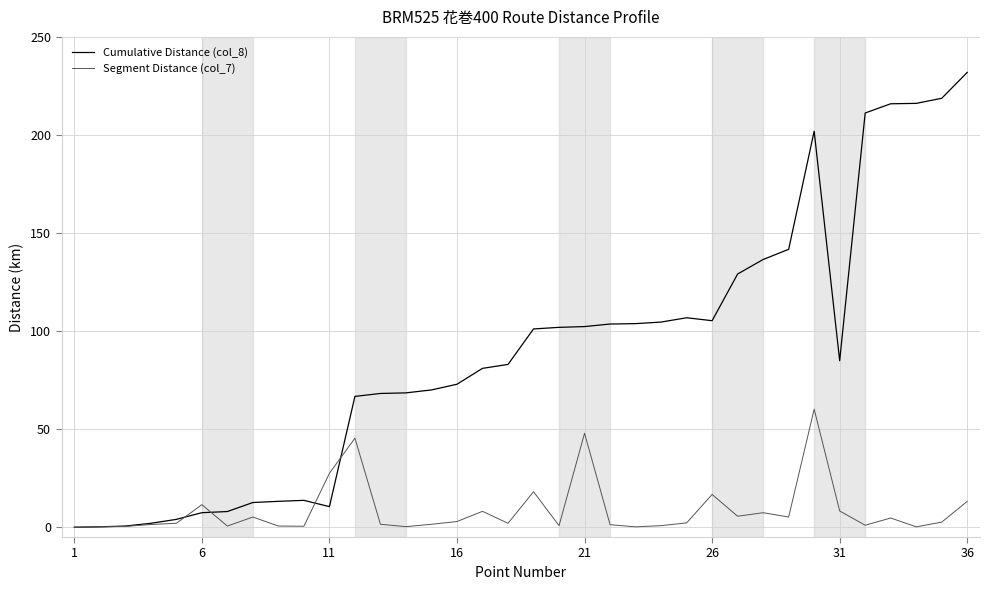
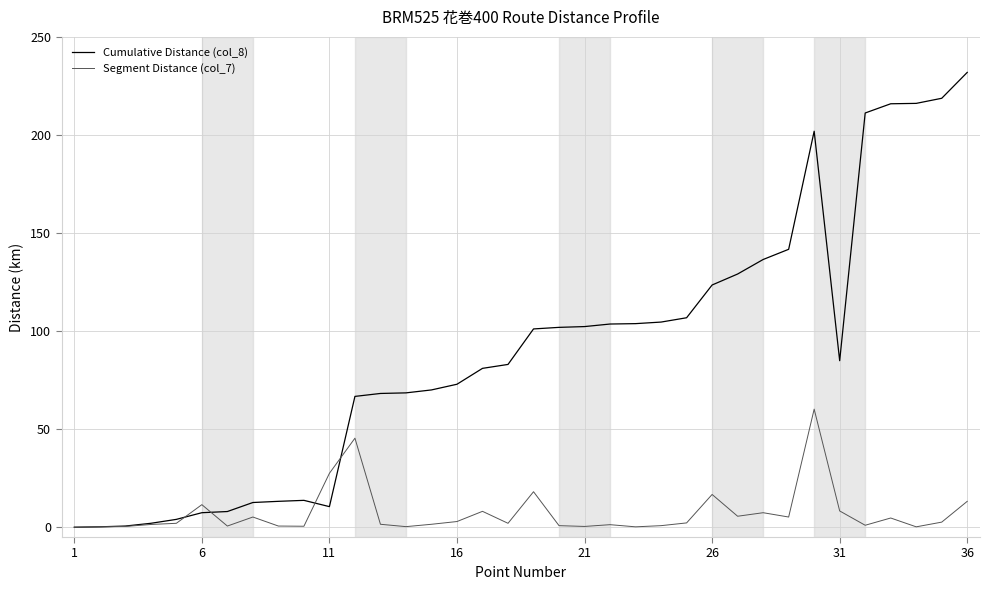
Segment Distance (col_7), 21: 48 -> 0
Cumulative Distance (col_8), 26: 105 -> 124
